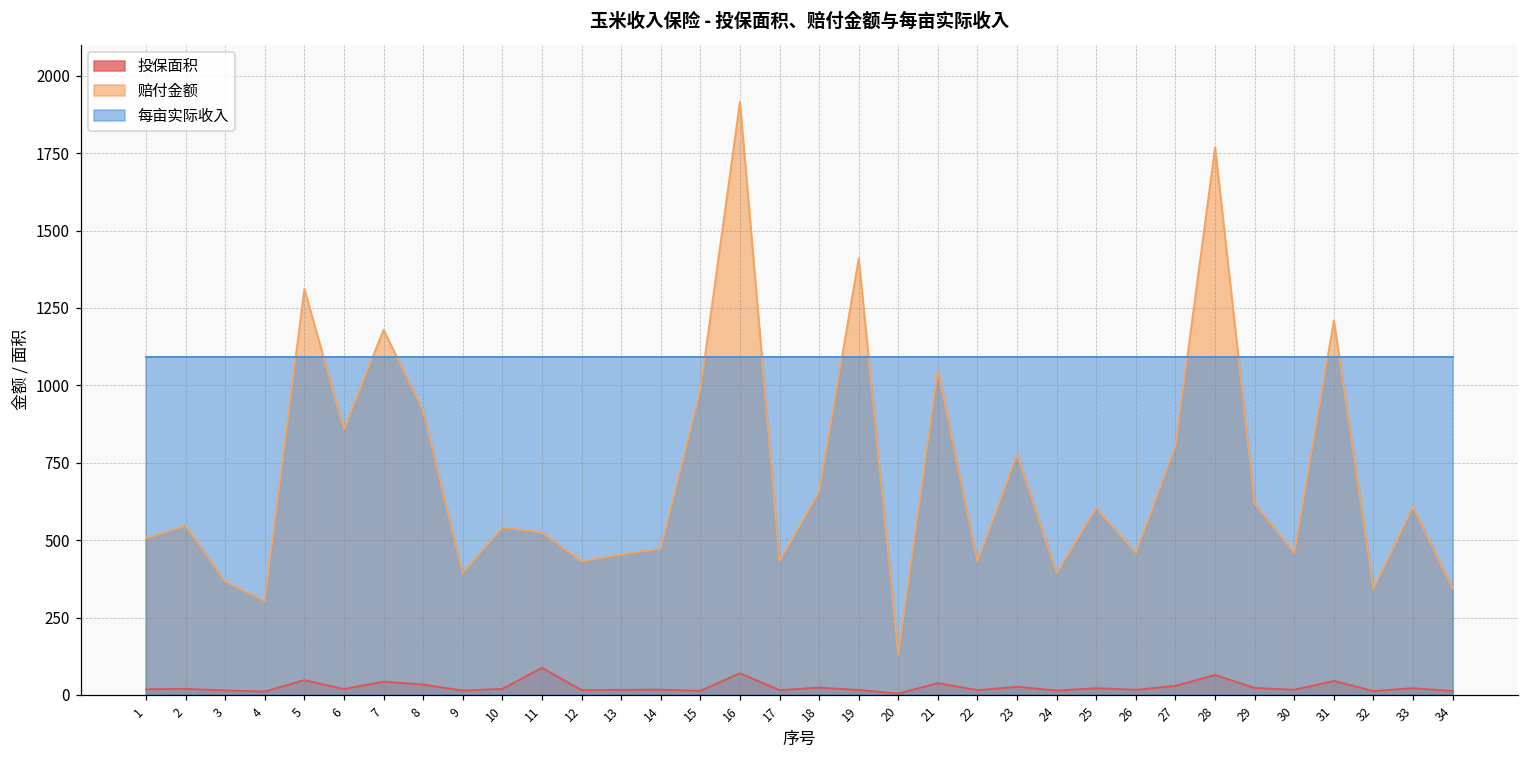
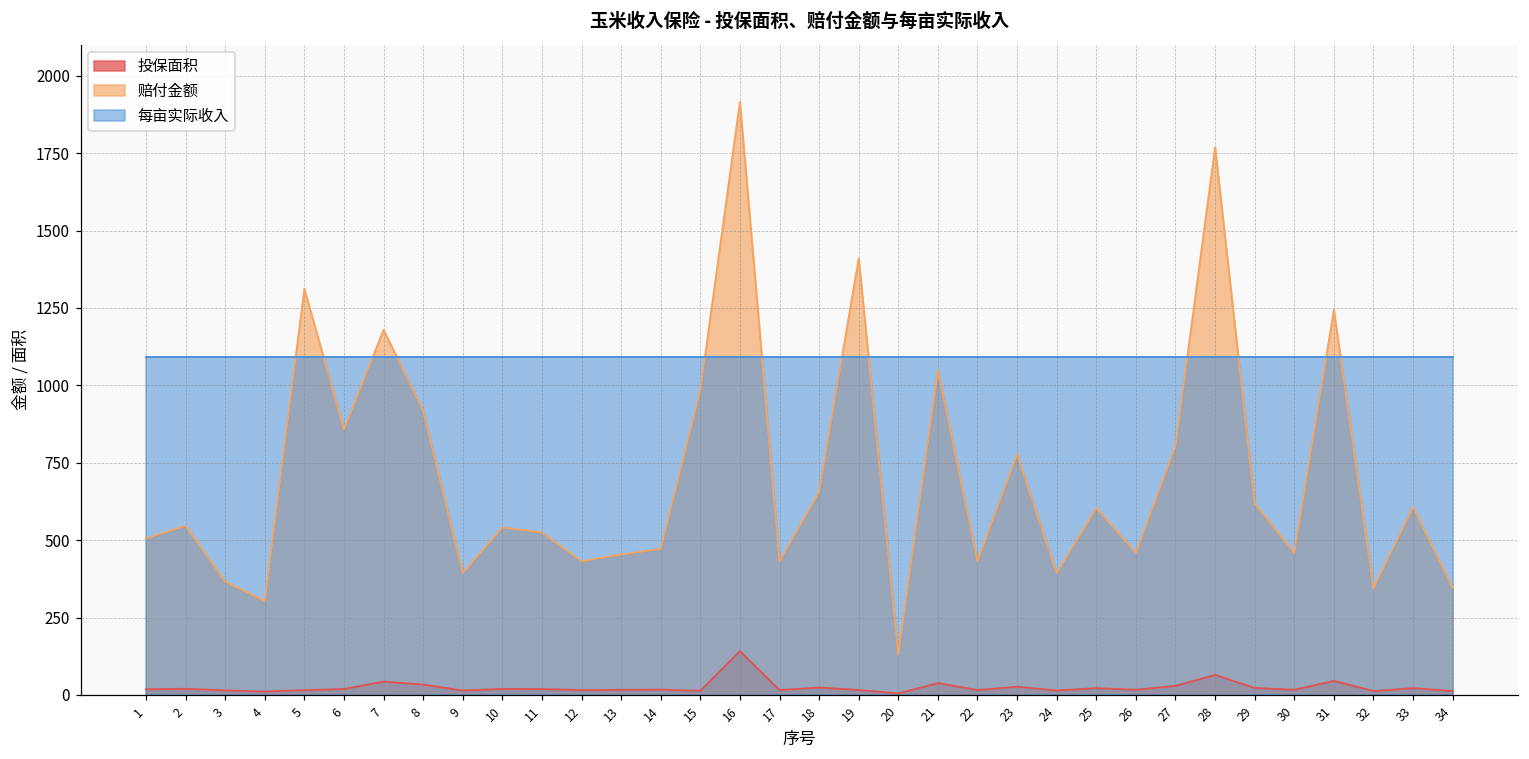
投保面积, 5: 50 -> 20
投保面积, 11: 90 -> 20
投保面积, 16: 70 -> 140
赔付金额, 31: 1210 -> 1240
